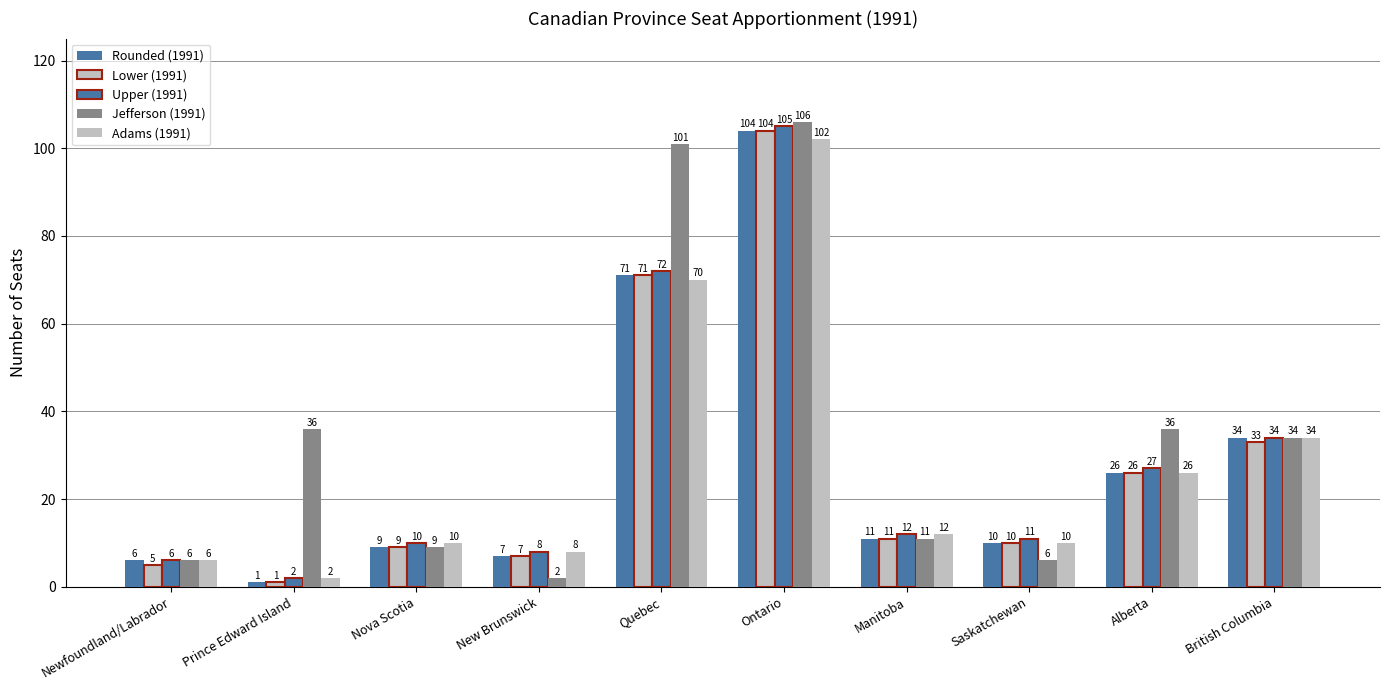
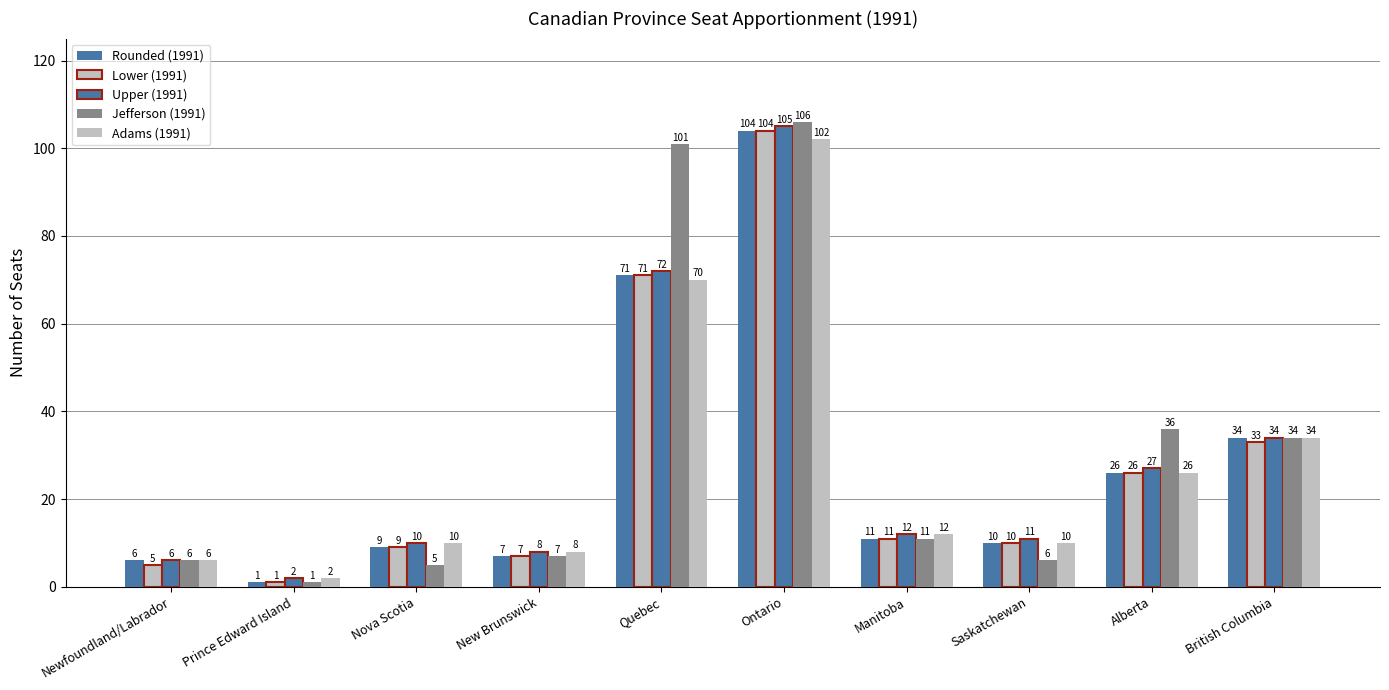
Jefferson (1991), Prince Edward Island: 36 -> 1
Jefferson (1991), Nova Scotia: 9 -> 5
Jefferson (1991), New Brunswick: 2 -> 7
